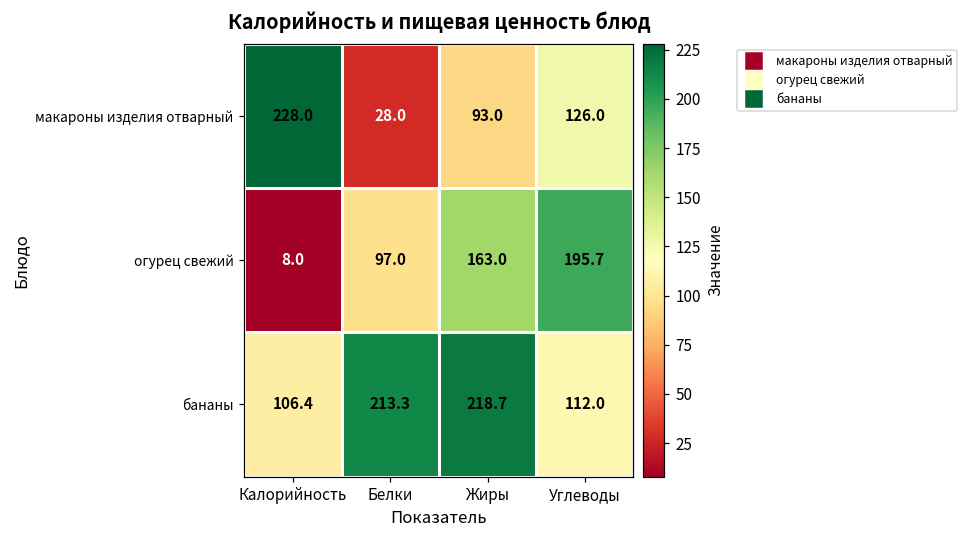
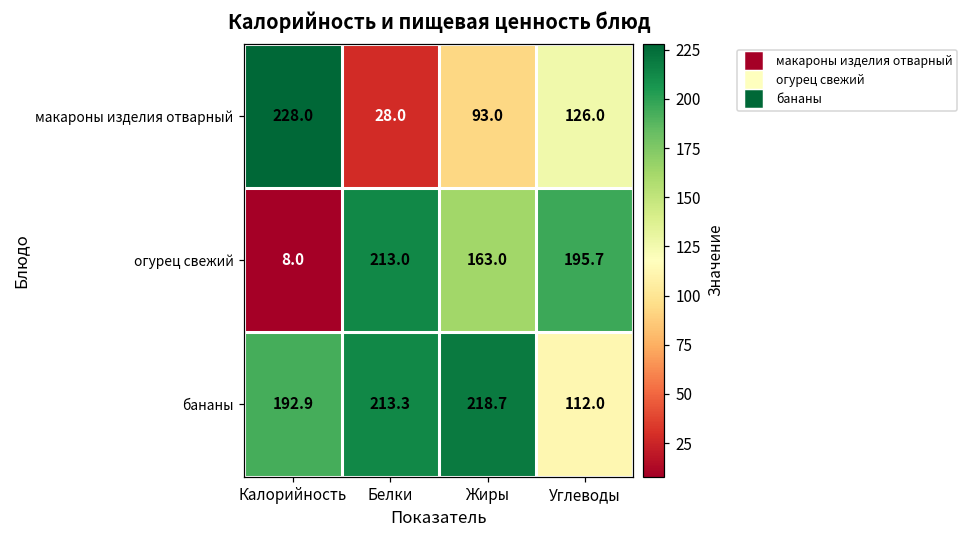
огурец свежий, Белки: 97.0 -> 213.0
бананы, Калорийность: 106.4 -> 192.9
